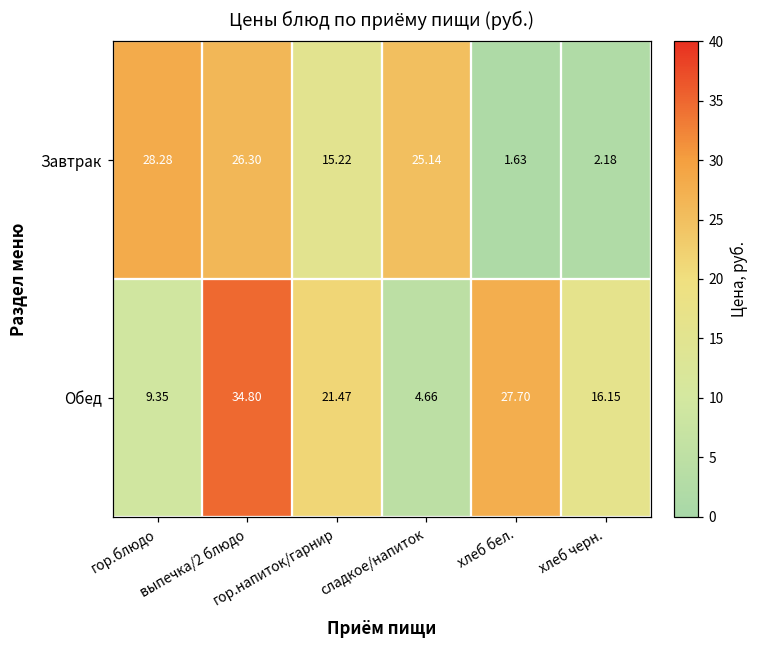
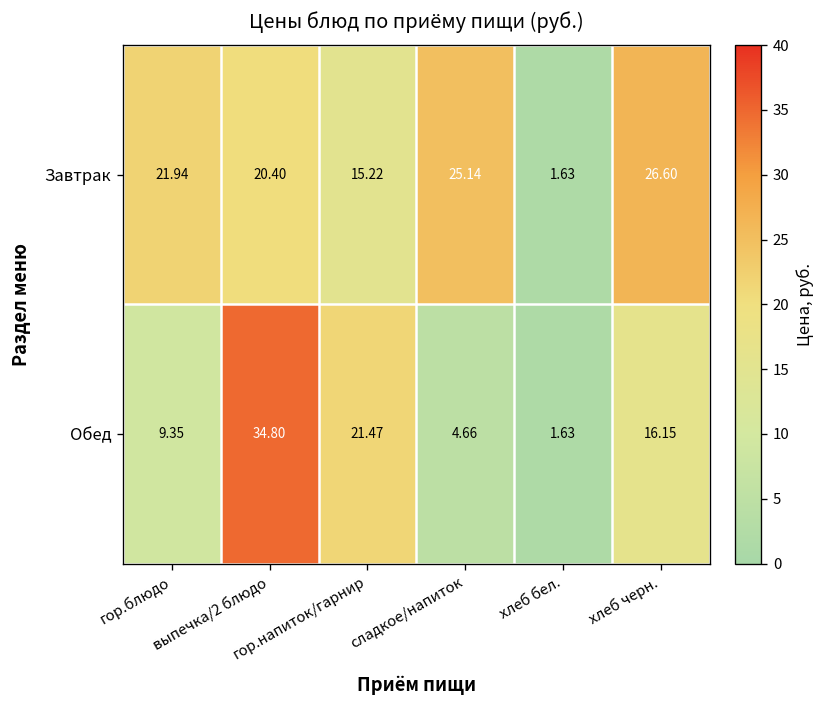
Завтрак, гор.блюдо: 28.28 -> 21.94
Завтрак, выпечка/2 блюдо: 26.30 -> 20.40
Завтрак, хлеб черн.: 2.18 -> 26.60
Обед, хлеб бел.: 27.70 -> 1.63
